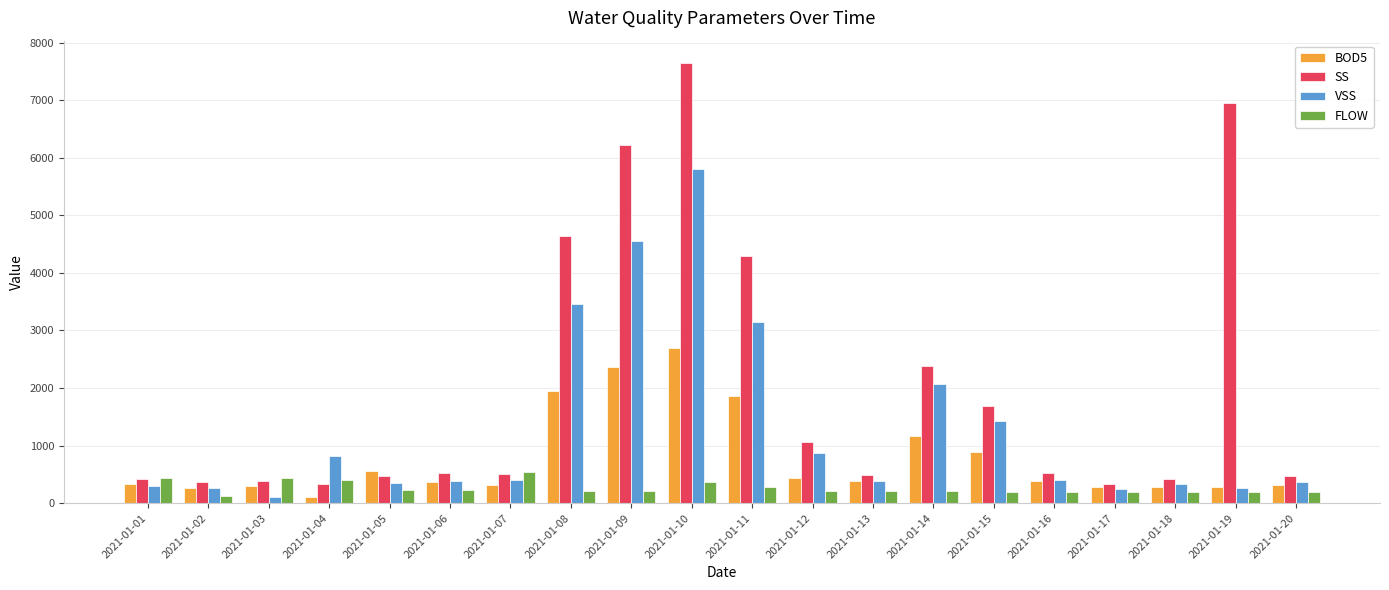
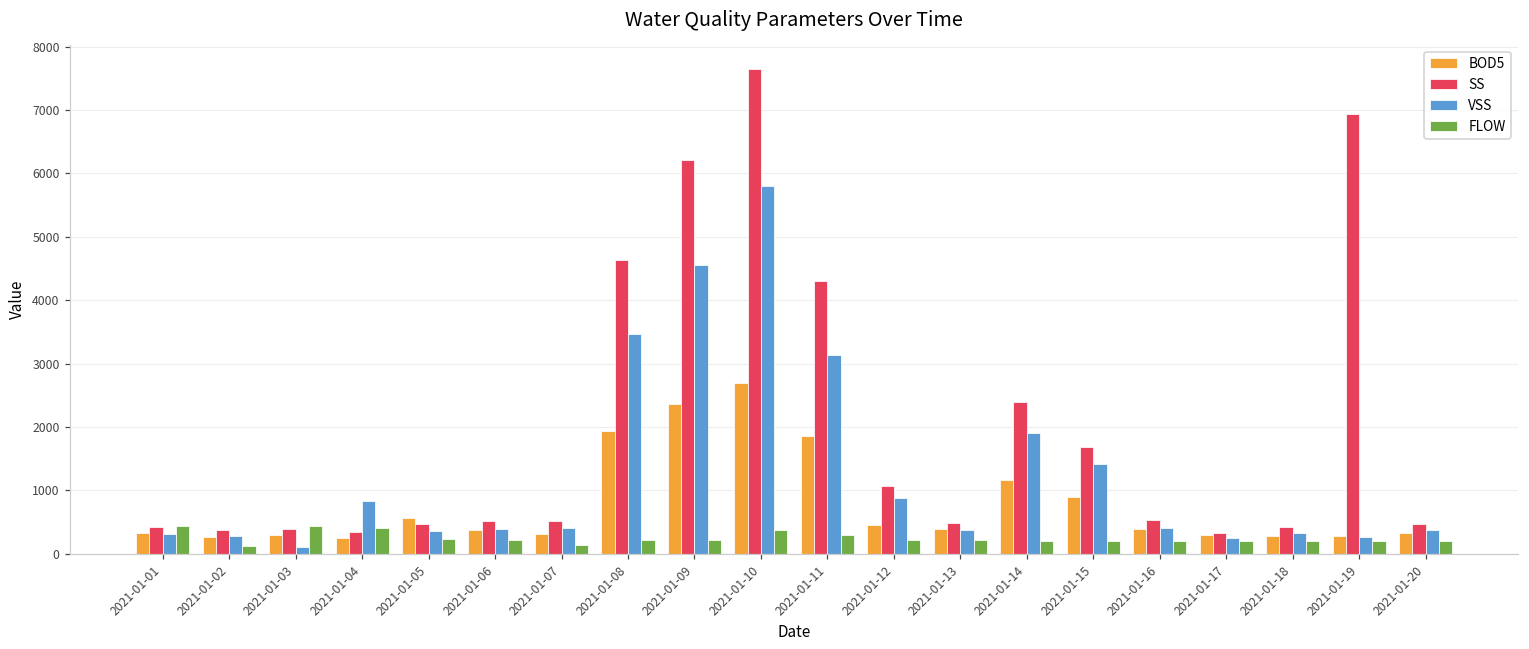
BOD5, 2021-01-04: 100 -> 300
FLOW, 2021-01-07: 500 -> 100
VSS, 2021-01-14: 2100 -> 1900
